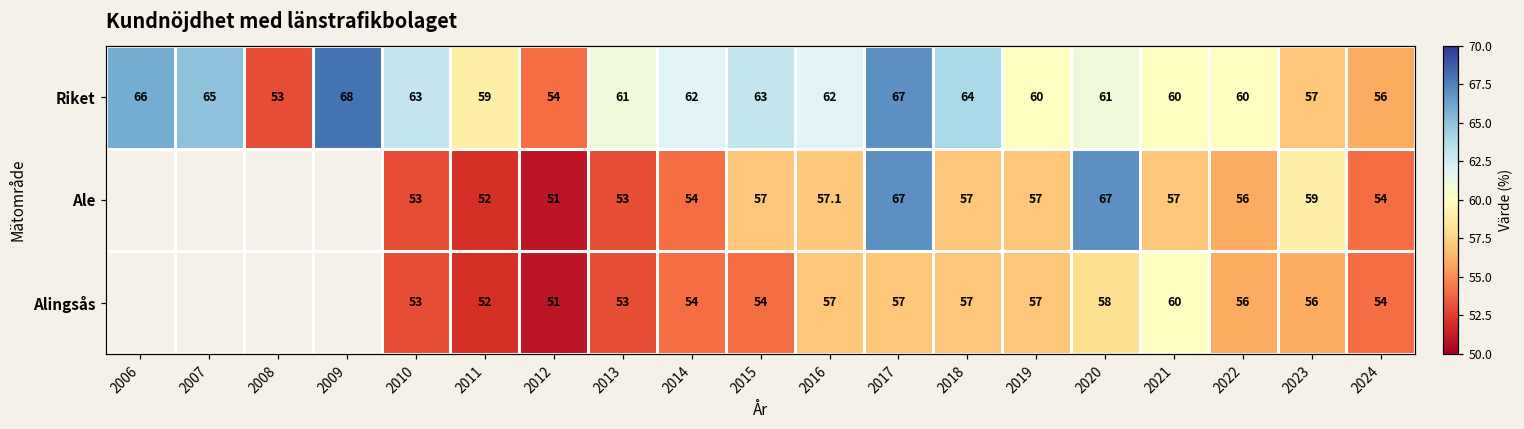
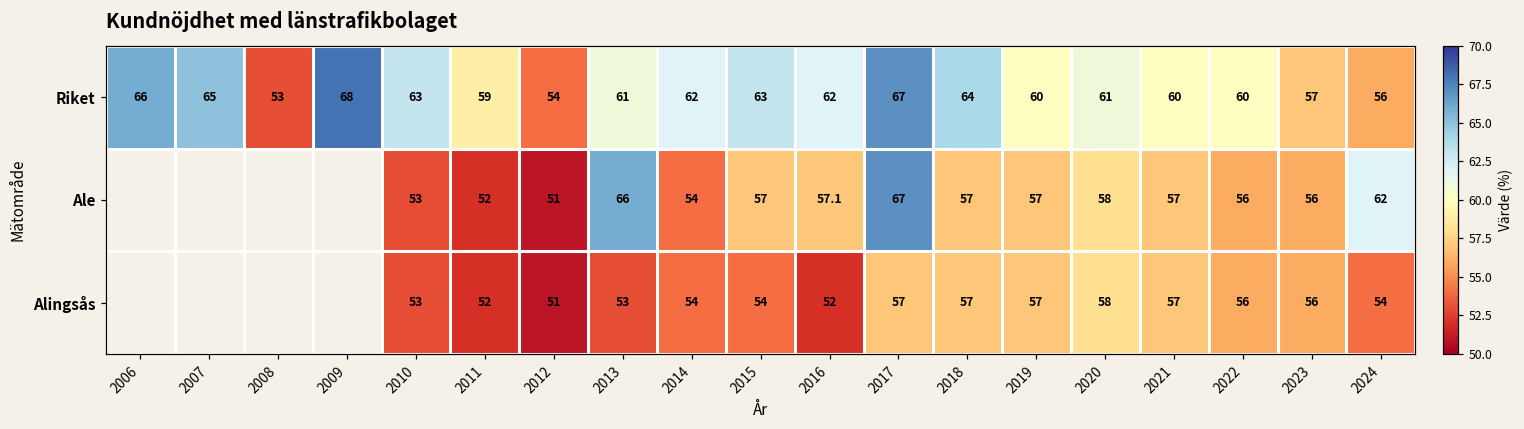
Ale, 2013: 53 -> 66
Ale, 2020: 67 -> 58
Ale, 2023: 59 -> 56
Ale, 2024: 54 -> 62
Alingsås, 2016: 57 -> 52
Alingsås, 2021: 60 -> 57
